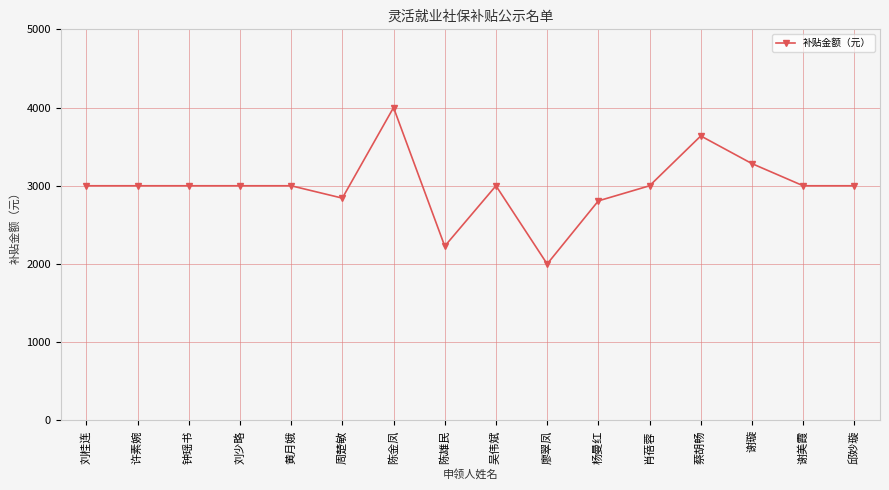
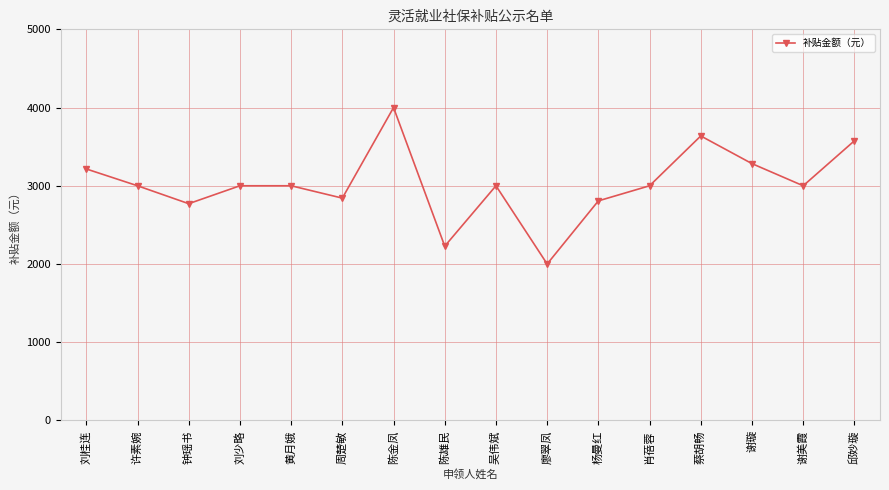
刘桂连: 3000 -> 3200
钟瑶书: 3000 -> 2800
邱妙璇: 3000 -> 3600
